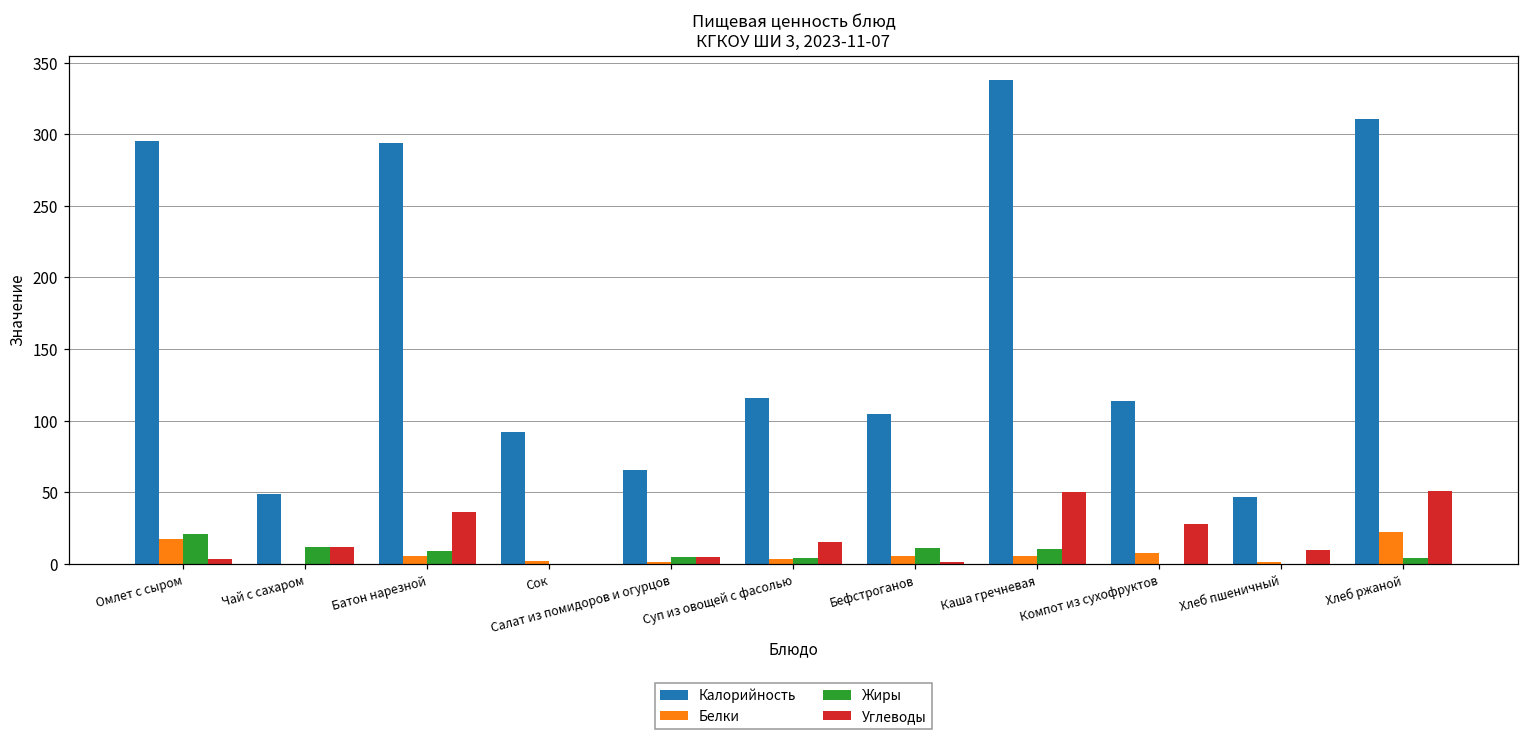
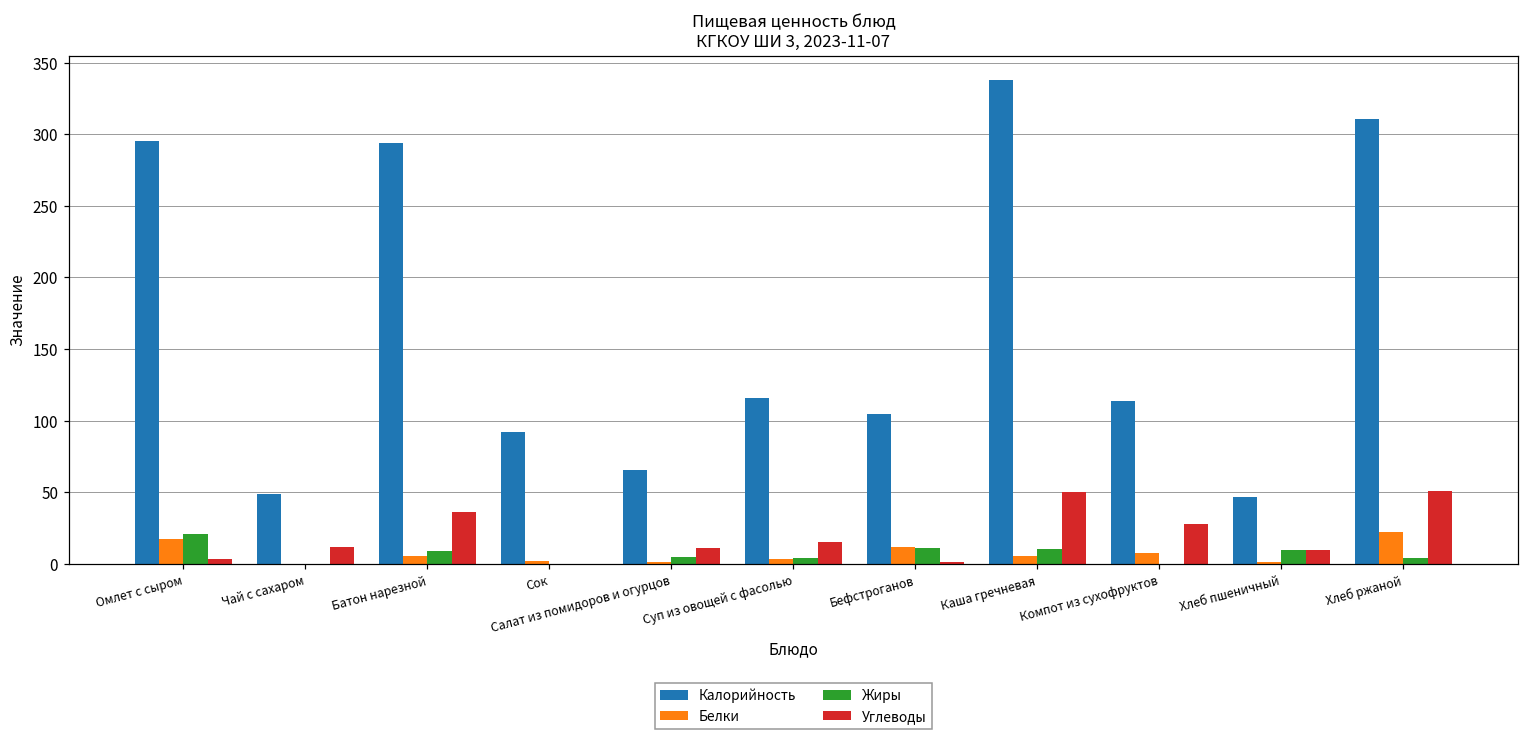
Жиры, Чай с сахаром: 12 -> 0
Углеводы, Салат из помидоров и огурцов: 5 -> 11
Белки, Бефстроганов: 5 -> 12
Жиры, Хлеб пшеничный: 0 -> 9
